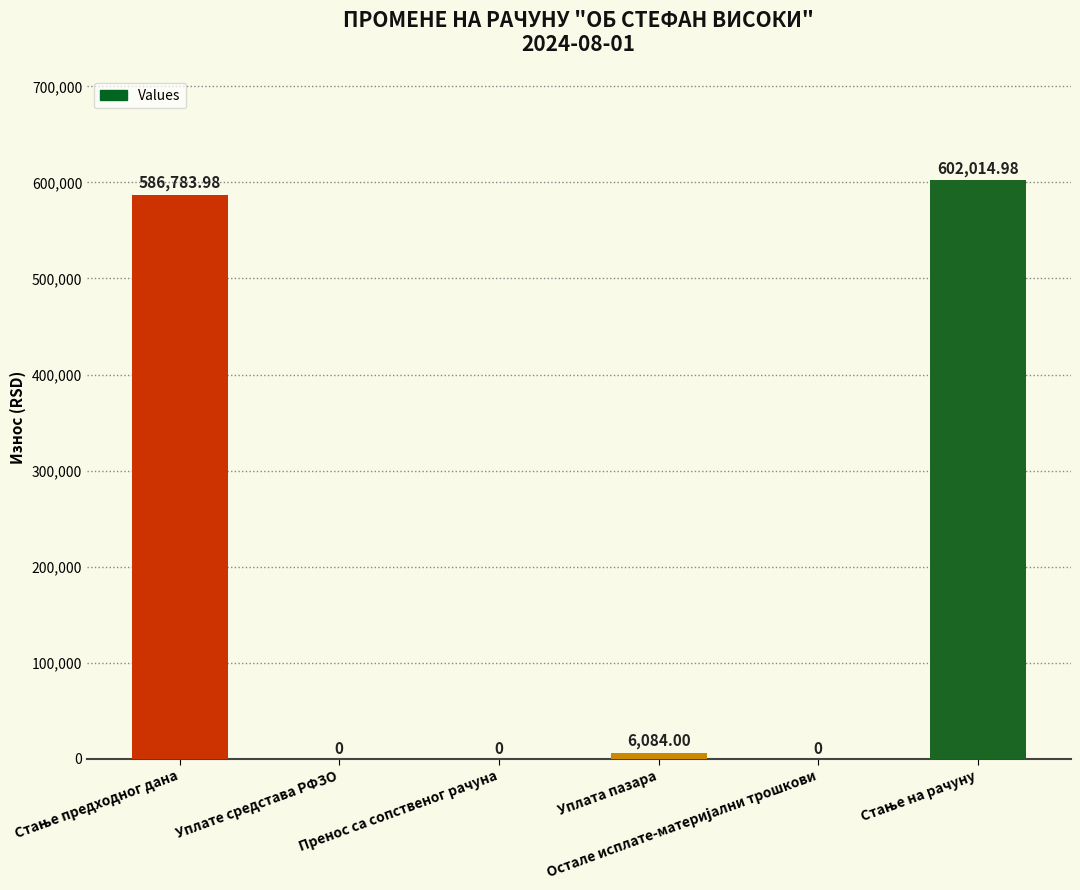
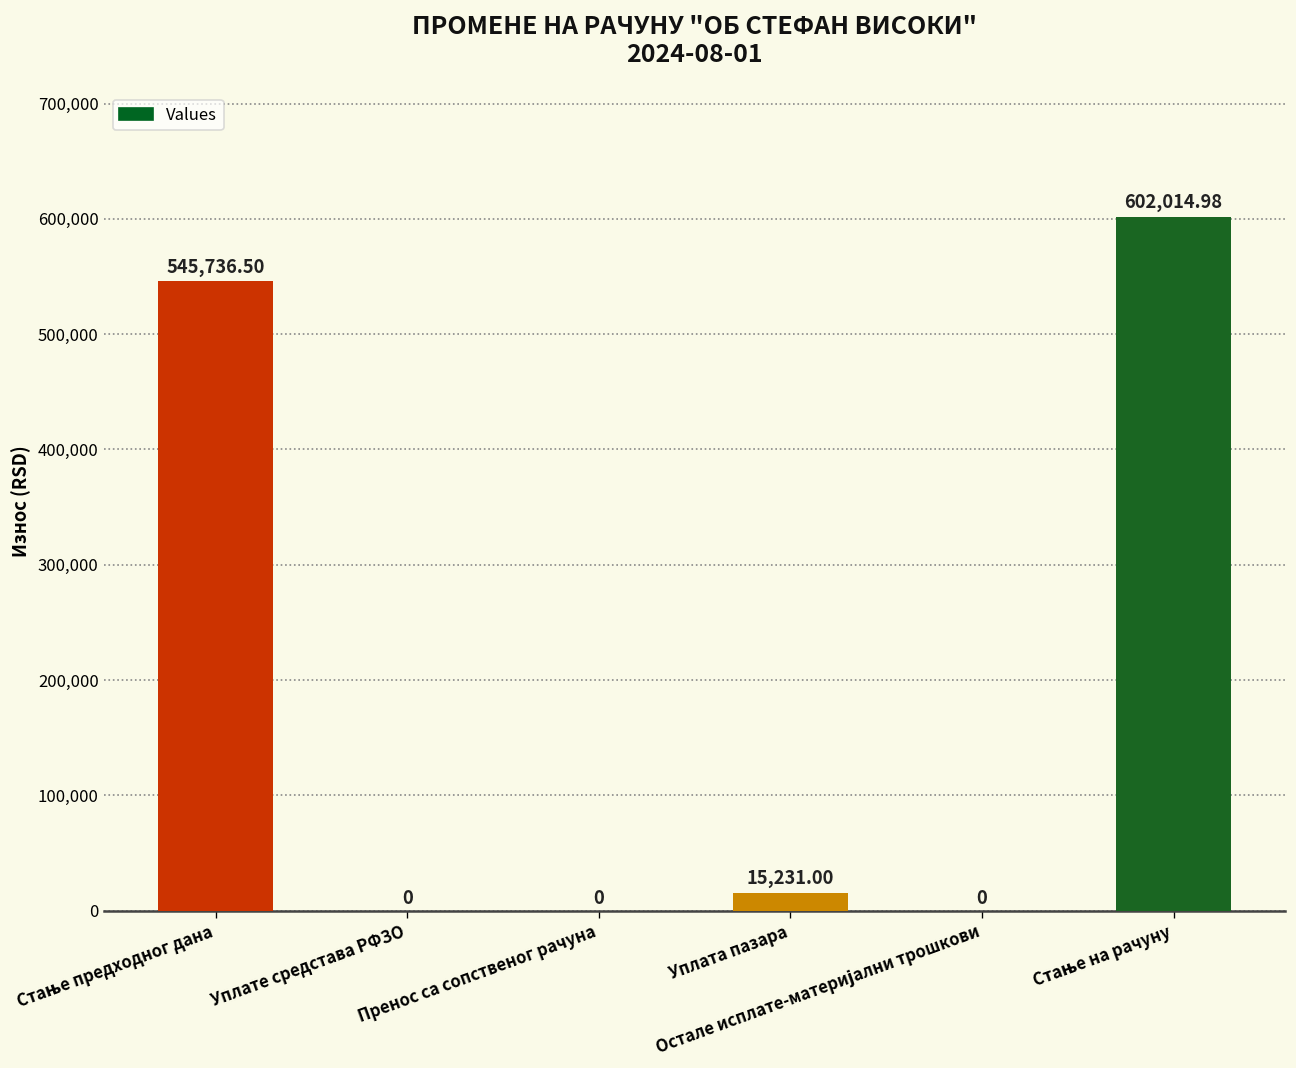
Стање предходног дана: 586,783.98 -> 545,736.50
Уплата пазара: 6,084.00 -> 15,231.00
